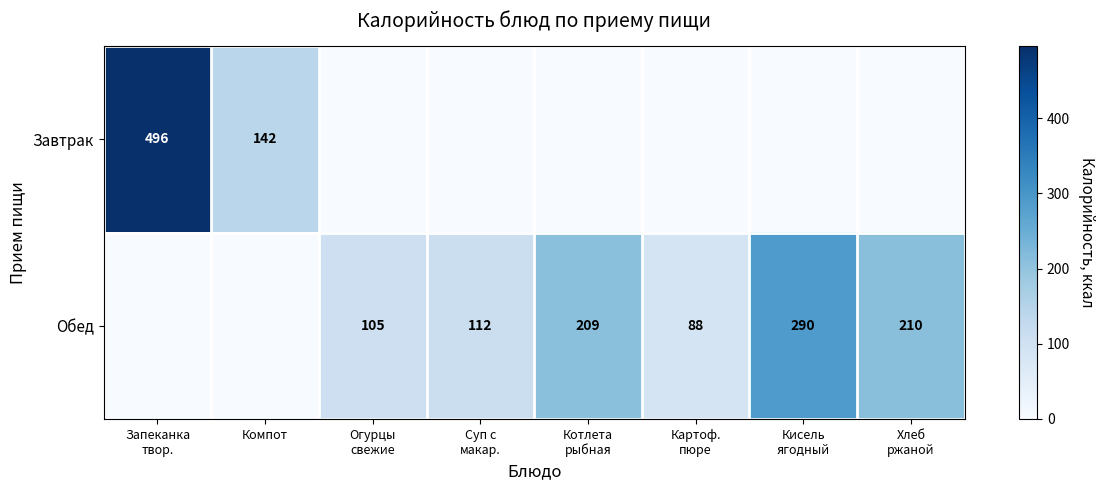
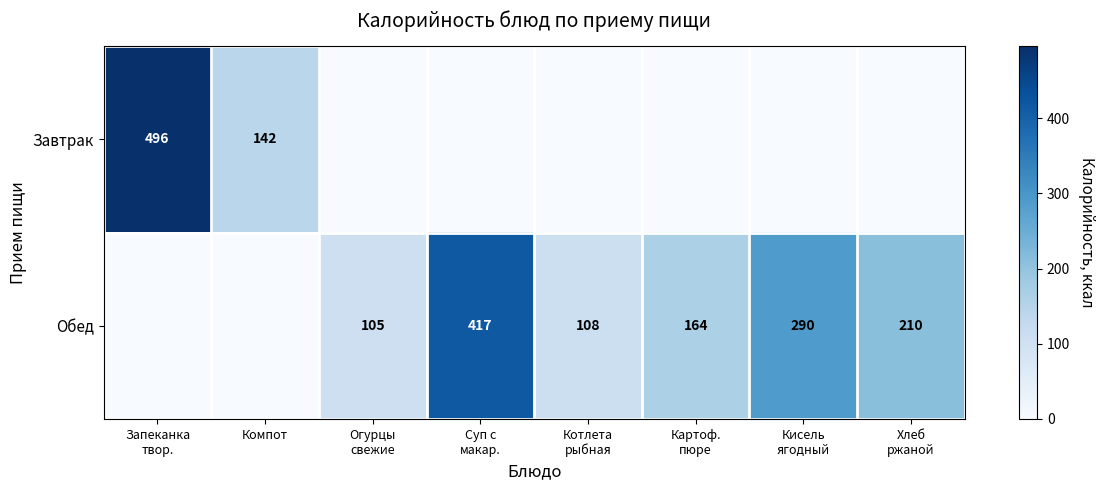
Обед, Суп с макар.: 112 -> 417
Обед, Котлета рыбная: 209 -> 108
Обед, Картоф. пюре: 88 -> 164
